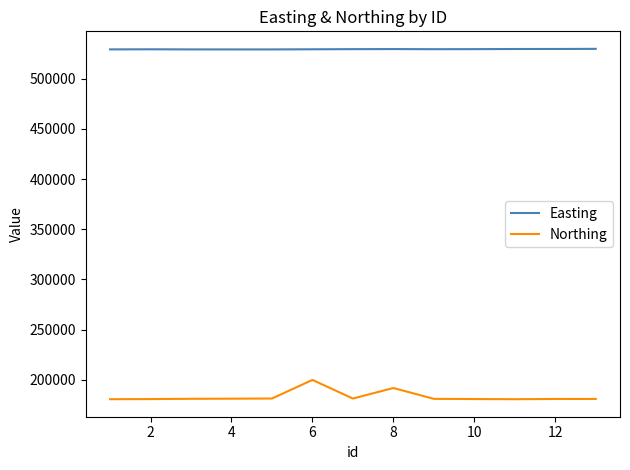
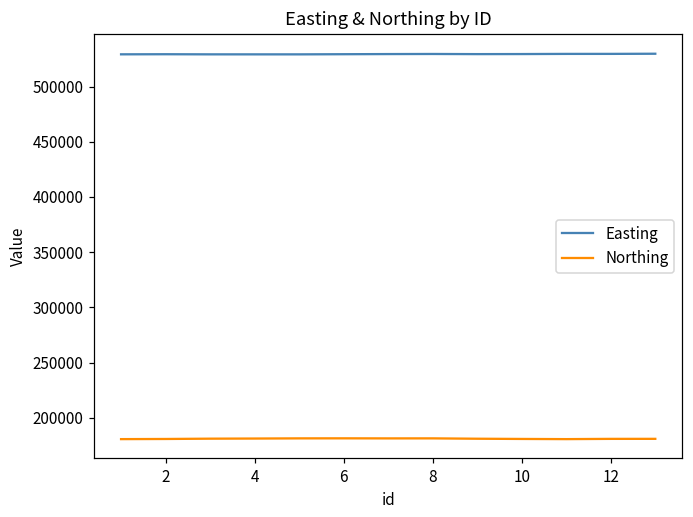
Northing, 6: 200000 -> 181000
Northing, 8: 192000 -> 181000
